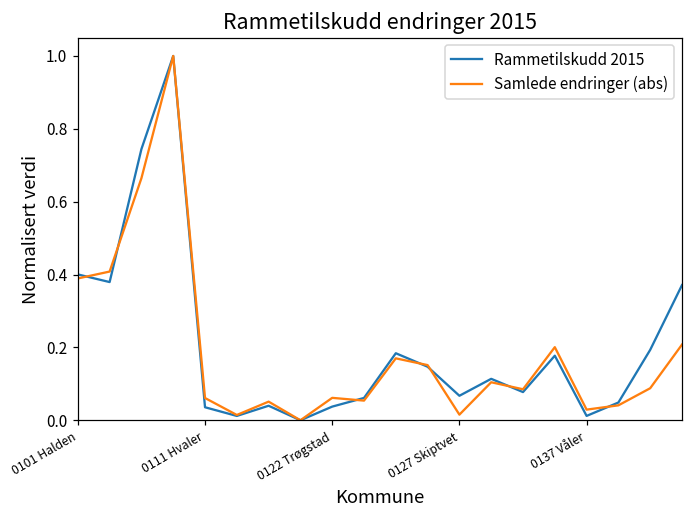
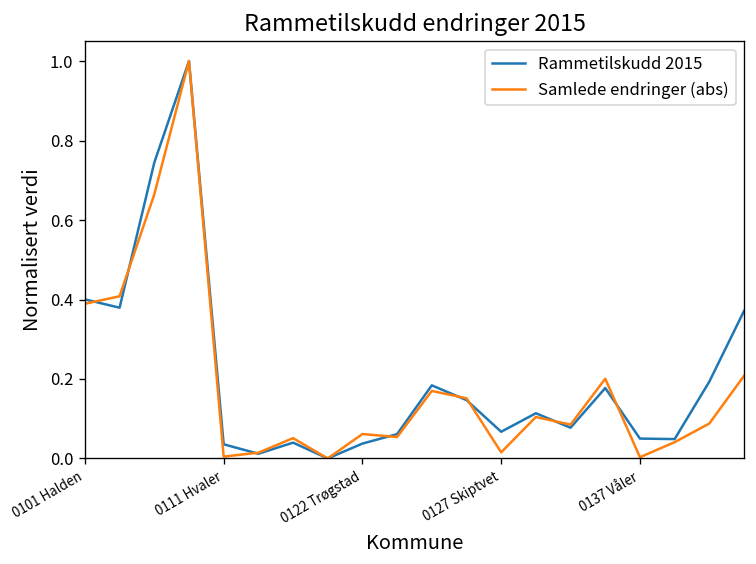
Samlede endringer (abs), 0111 Hvaler: 0.06 -> 0.00
Rammetilskudd 2015, 0137 Våler: 0.01 -> 0.05
Samlede endringer (abs), 0137 Våler: 0.03 -> 0.00
